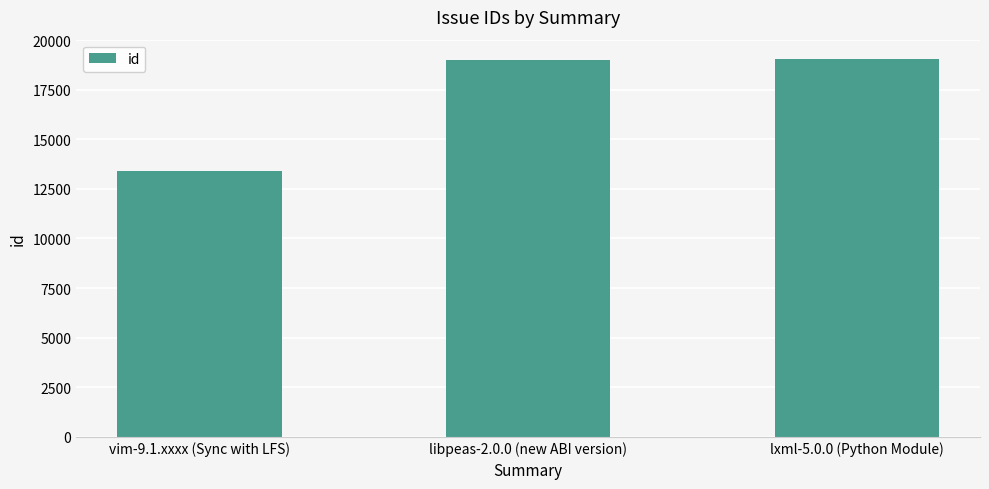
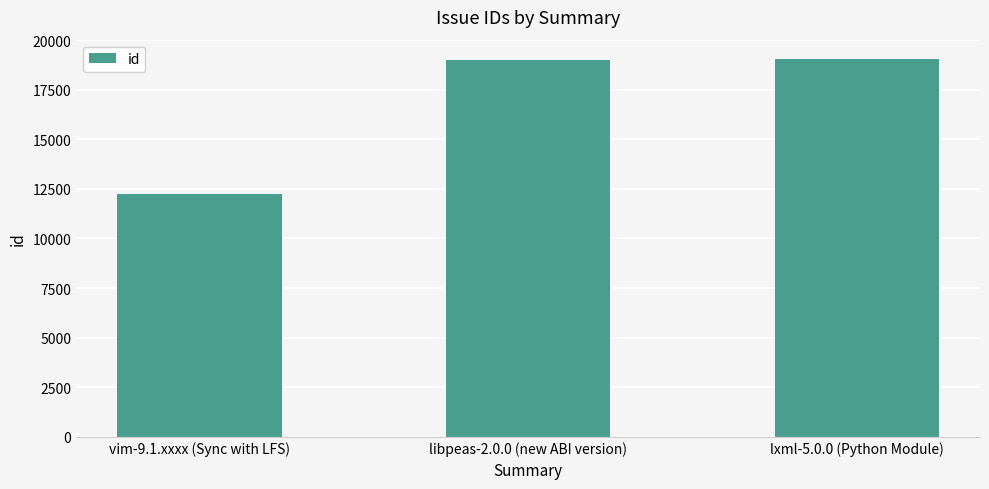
vim-9.1.xxxx (Sync with LFS): 13400 -> 12200
